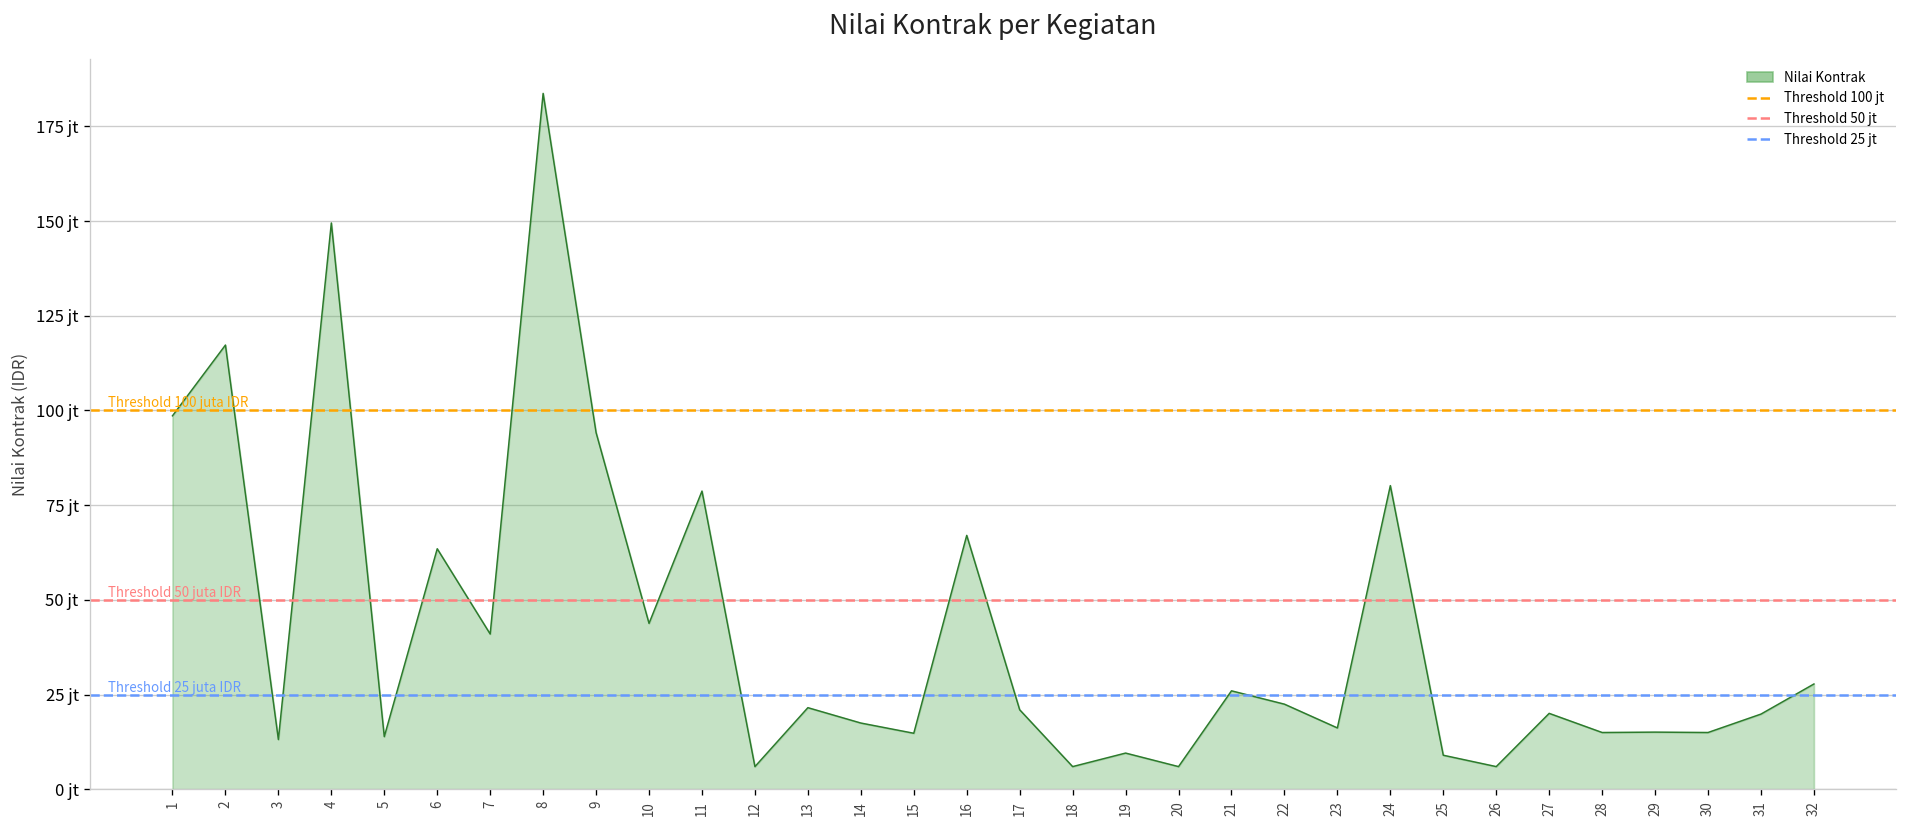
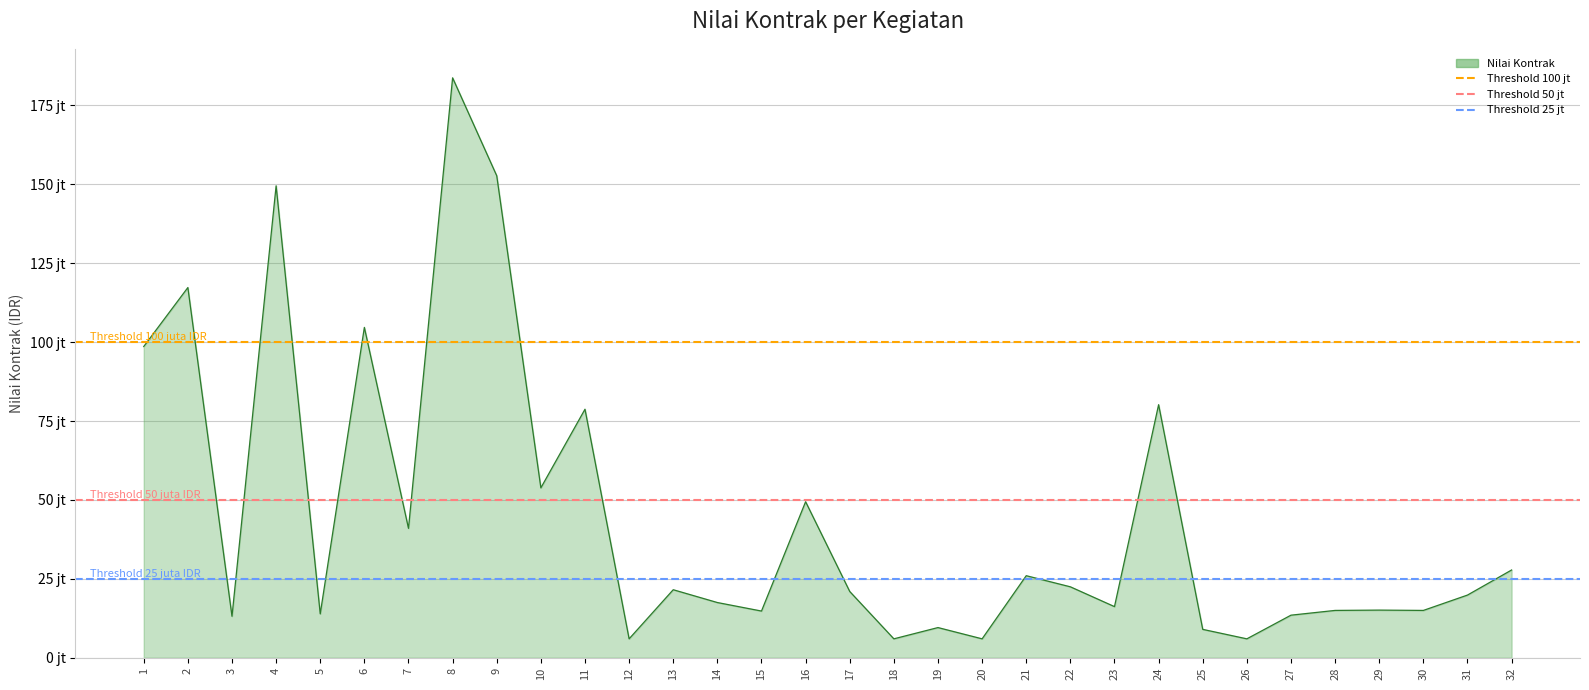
6: 63 jt -> 105 jt
9: 94 jt -> 153 jt
10: 44 jt -> 54 jt
16: 67 jt -> 49 jt
27: 20 jt -> 13 jt
